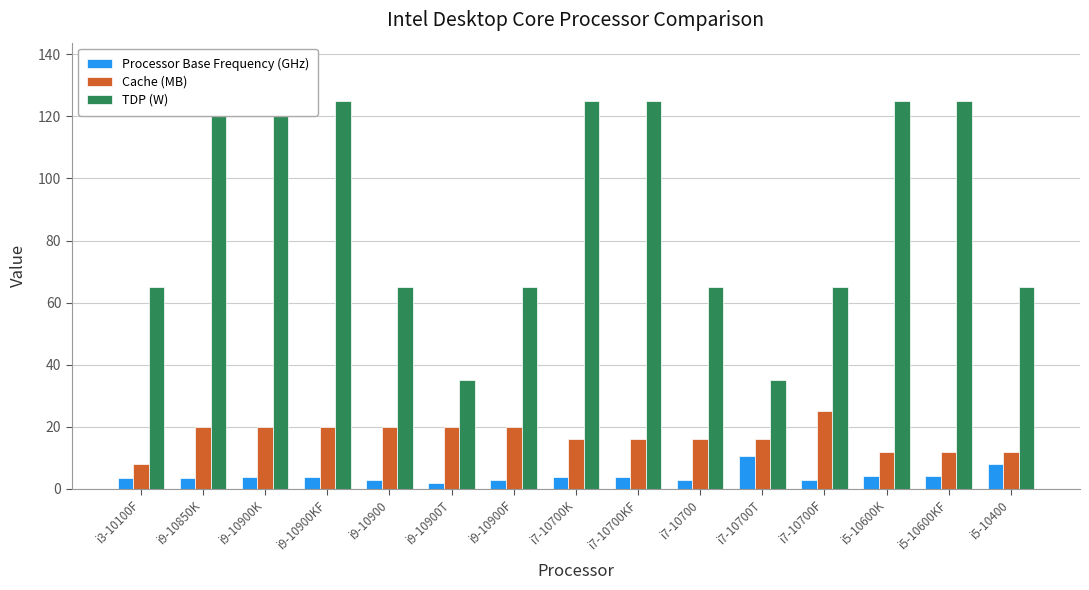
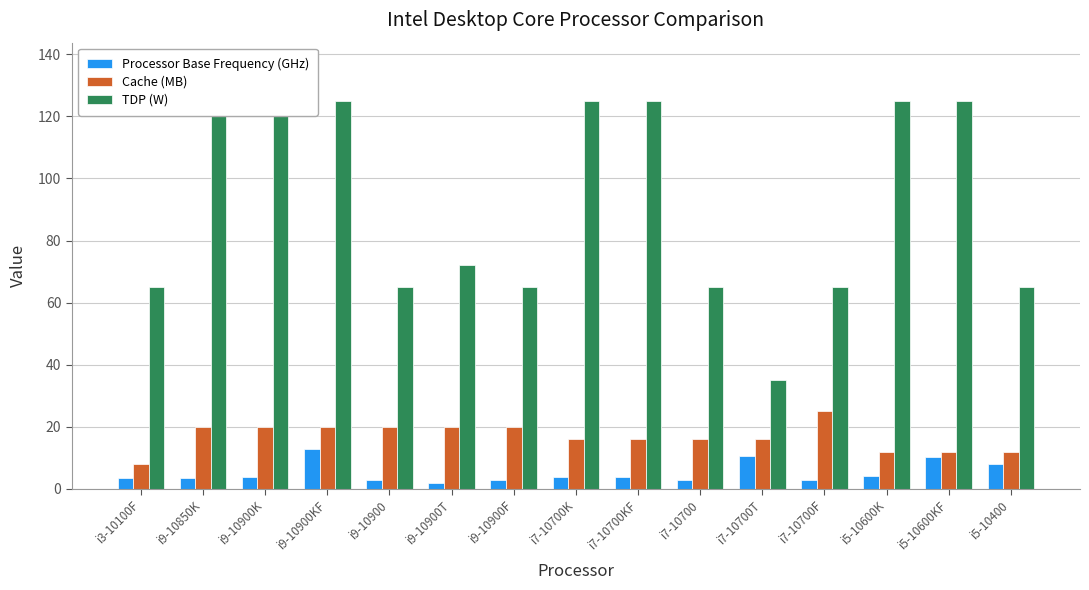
Processor Base Frequency (GHz), i9-10900KF: 4 -> 13
TDP (W), i9-10900T: 35 -> 72
Processor Base Frequency (GHz), i5-10600KF: 4 -> 10
